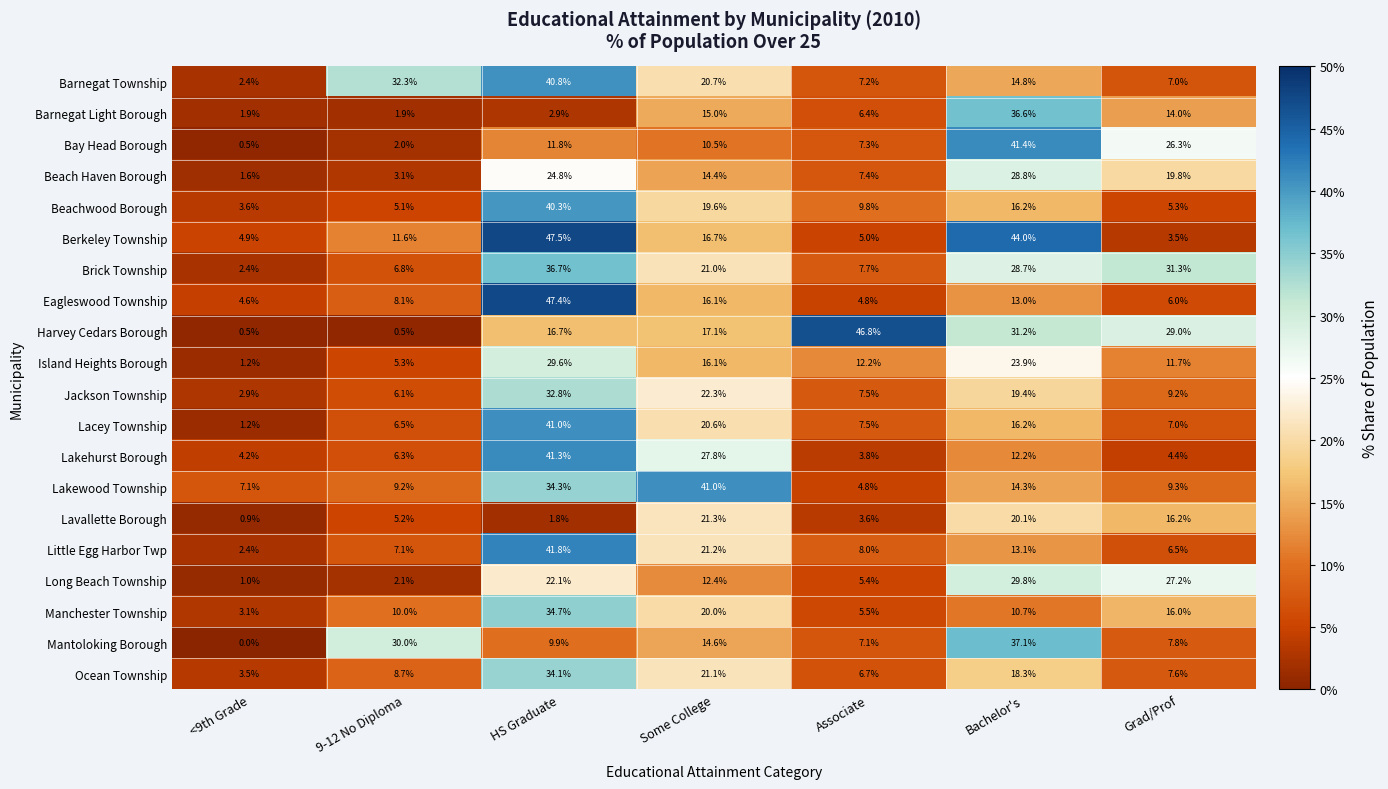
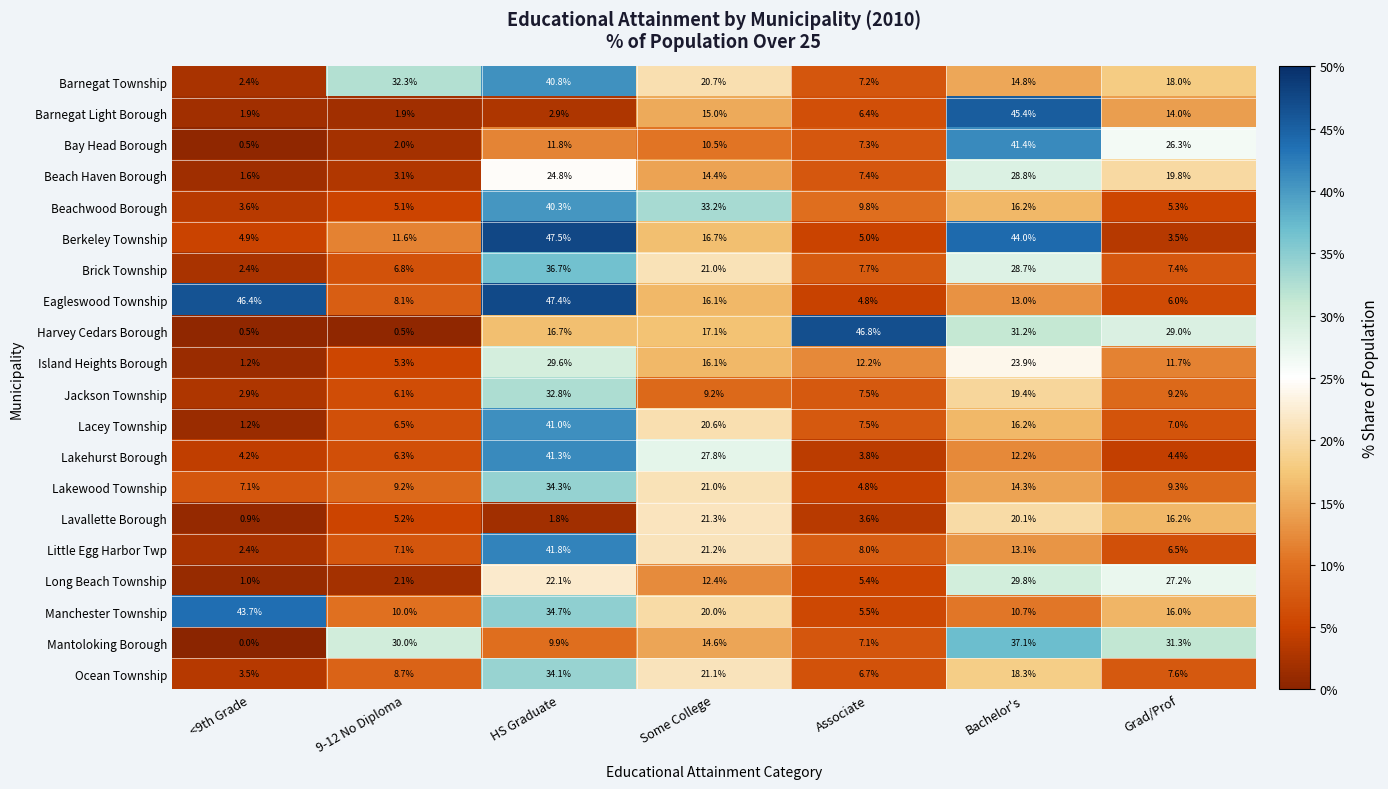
Barnegat Township, Grad/Prof: 7.0% -> 18.0%
Barnegat Light Borough, Bachelor's: 36.6% -> 45.4%
Beachwood Borough, Some College: 19.6% -> 33.2%
Brick Township, Grad/Prof: 31.3% -> 7.4%
Eagleswood Township, <9th Grade: 4.6% -> 46.4%
Jackson Township, Some College: 22.3% -> 9.2%
Lakewood Township, Some College: 41.0% -> 21.0%
Manchester Township, <9th Grade: 3.1% -> 43.7%
Mantoloking Borough, Grad/Prof: 7.8% -> 31.3%
